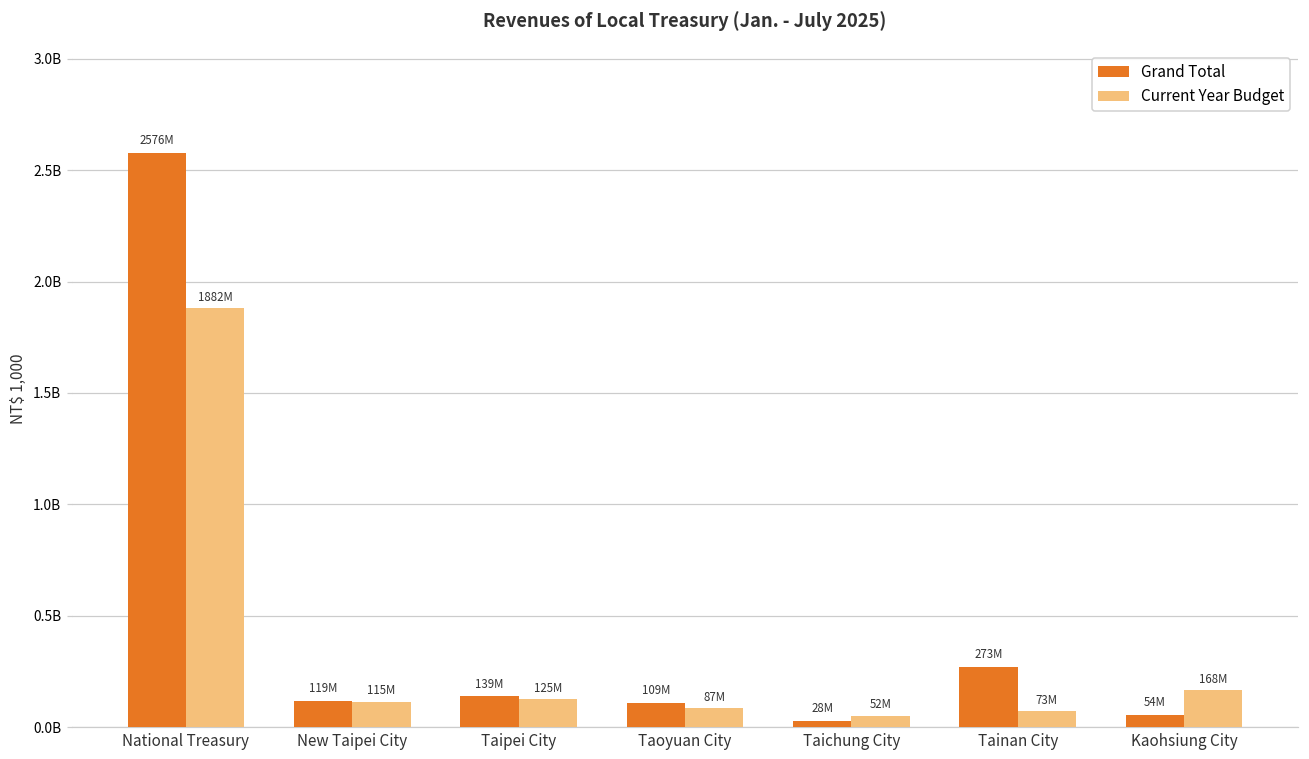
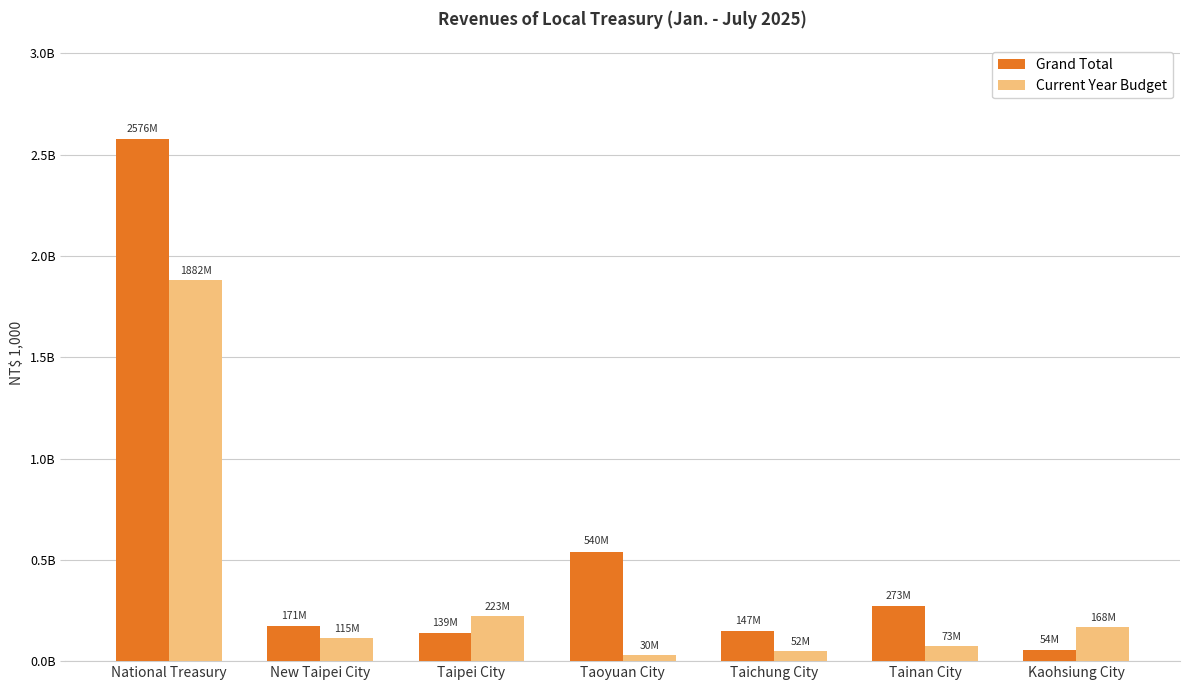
Grand Total, New Taipei City: 119M -> 171M
Current Year Budget, Taipei City: 125M -> 223M
Grand Total, Taoyuan City: 109M -> 540M
Current Year Budget, Taoyuan City: 87M -> 30M
Grand Total, Taichung City: 28M -> 147M
